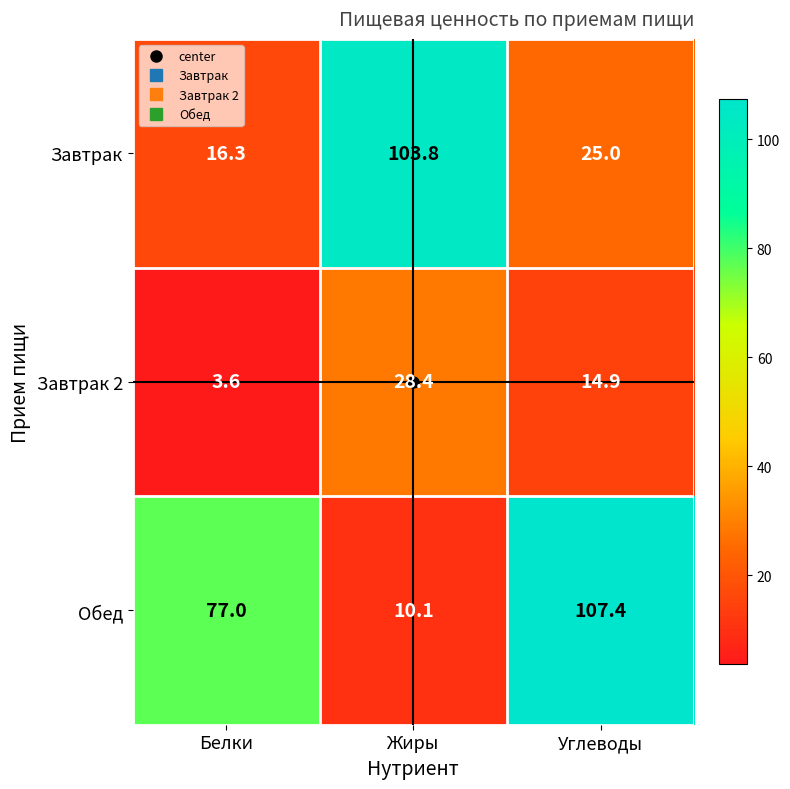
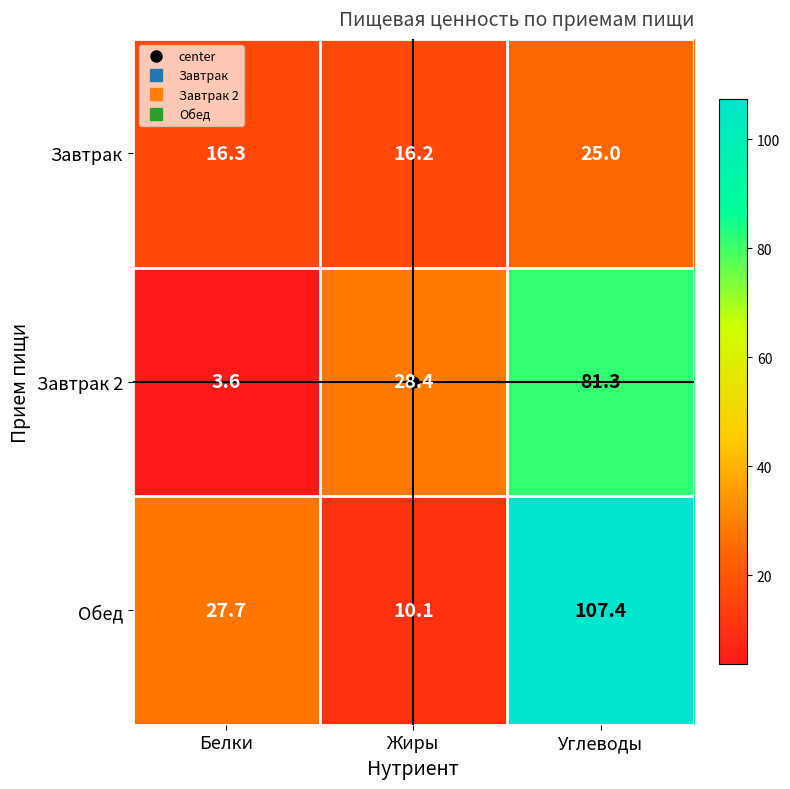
Завтрак, Жиры: 103.8 -> 16.2
Завтрак 2, Углеводы: 14.9 -> 81.3
Обед, Белки: 77.0 -> 27.7
